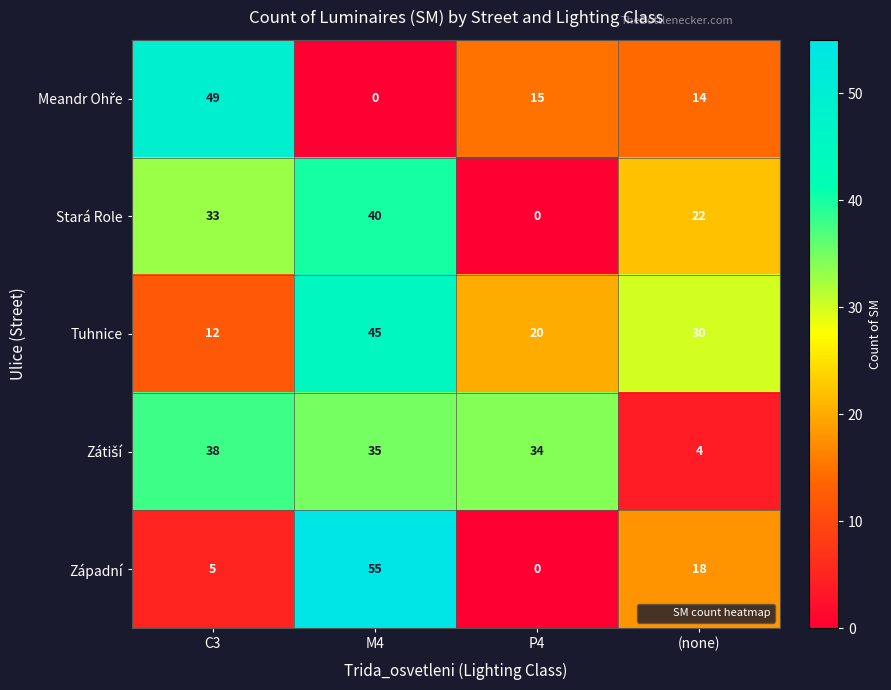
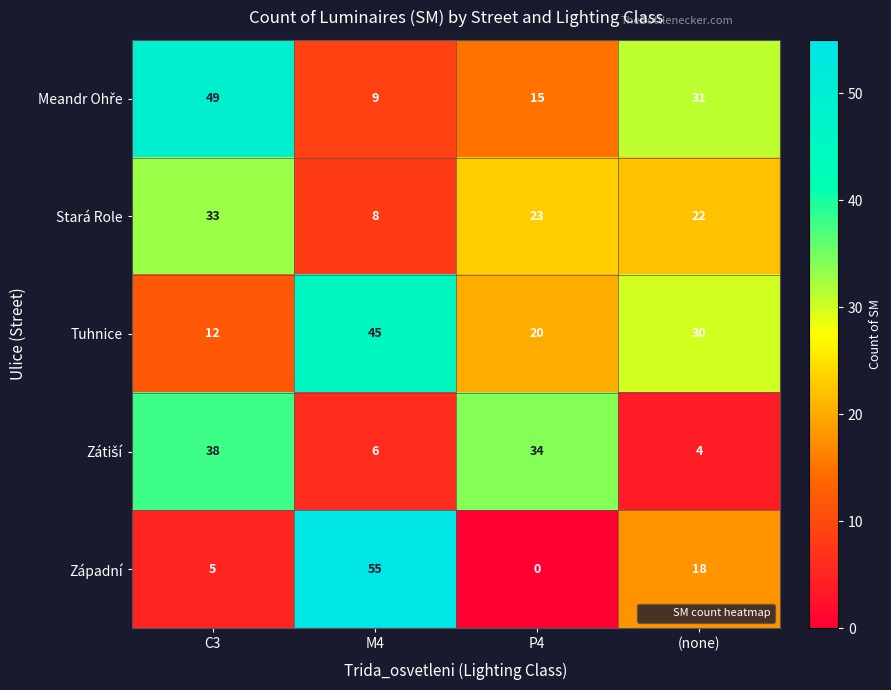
Meandr Ohře, M4: 0 -> 9
Meandr Ohře, (none): 14 -> 31
Stará Role, M4: 40 -> 8
Stará Role, P4: 0 -> 23
Zátiší, M4: 35 -> 6
